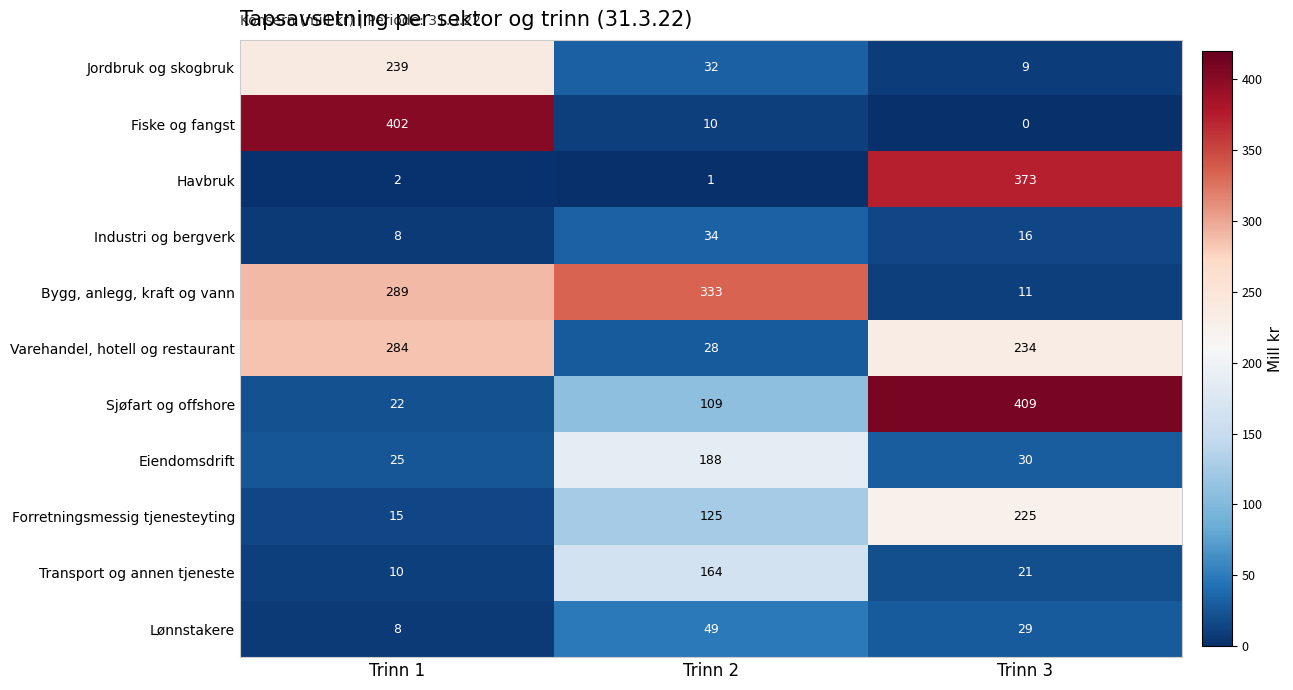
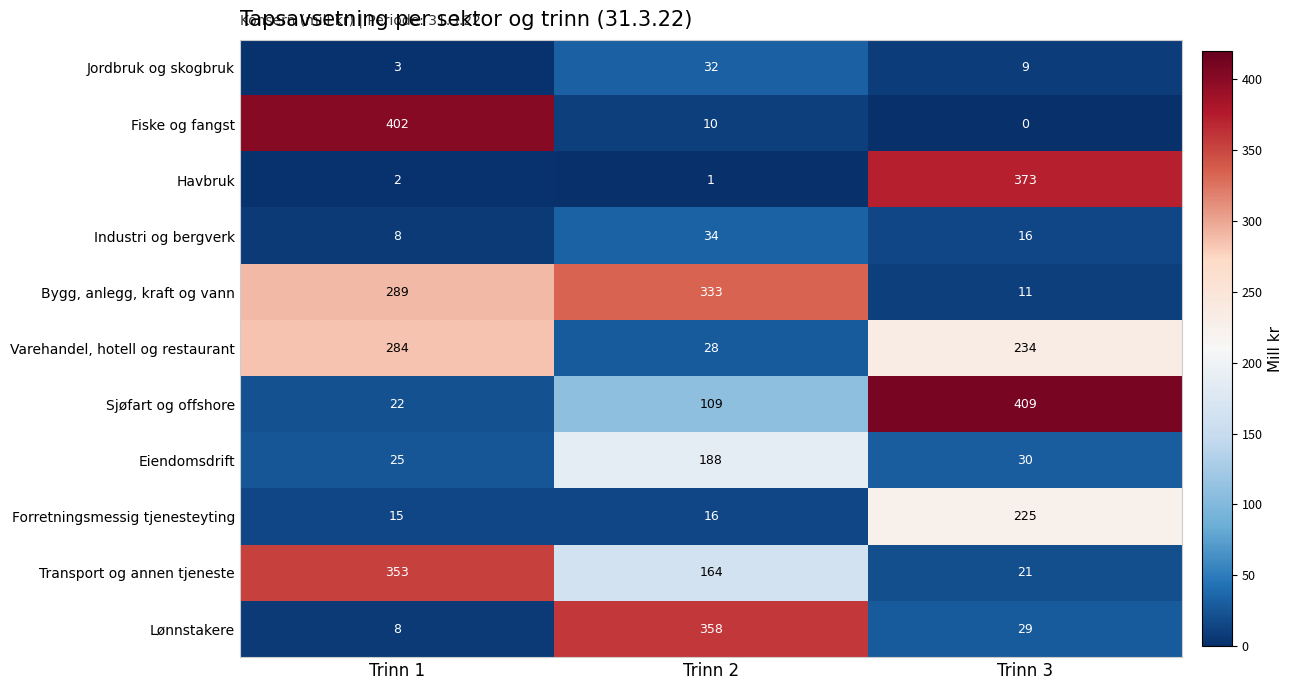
Jordbruk og skogbruk, Trinn 1: 239 -> 3
Forretningsmessig tjenesteyting, Trinn 2: 125 -> 16
Transport og annen tjeneste, Trinn 1: 10 -> 353
Lønnstakere, Trinn 2: 49 -> 358
